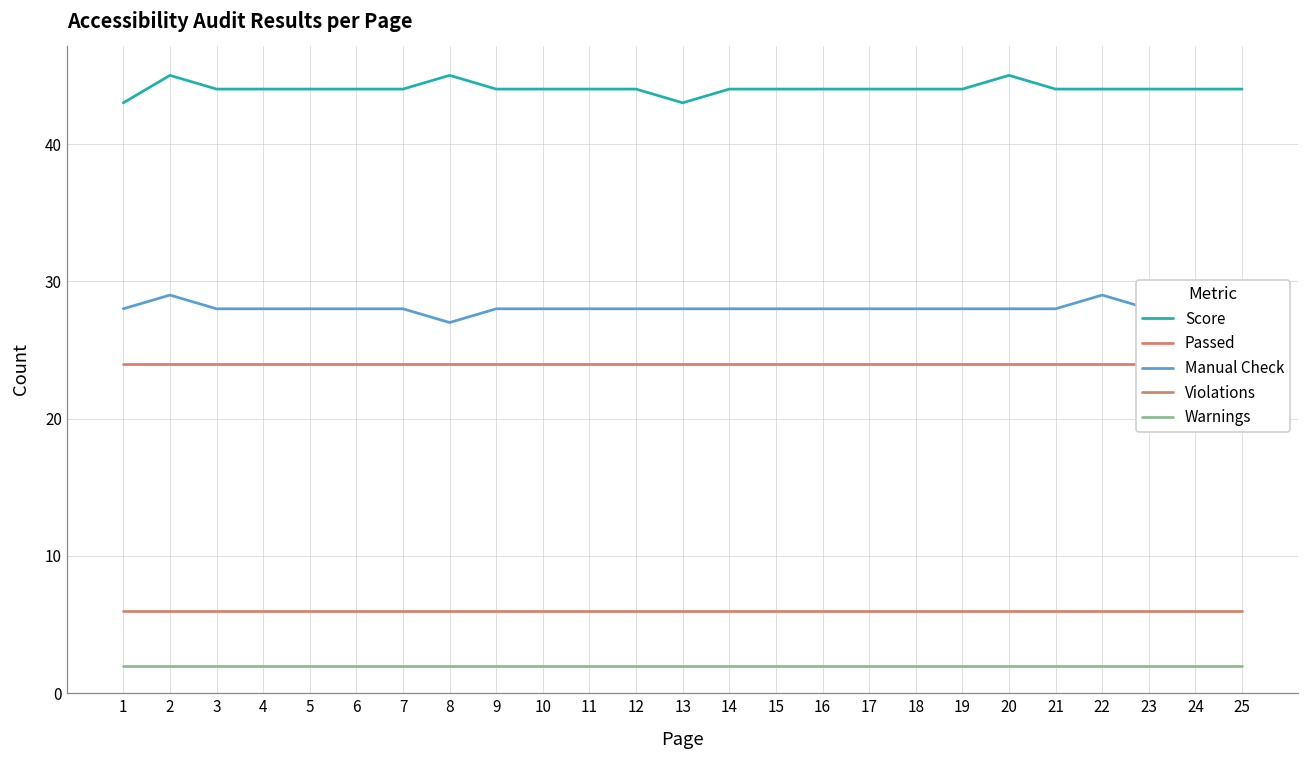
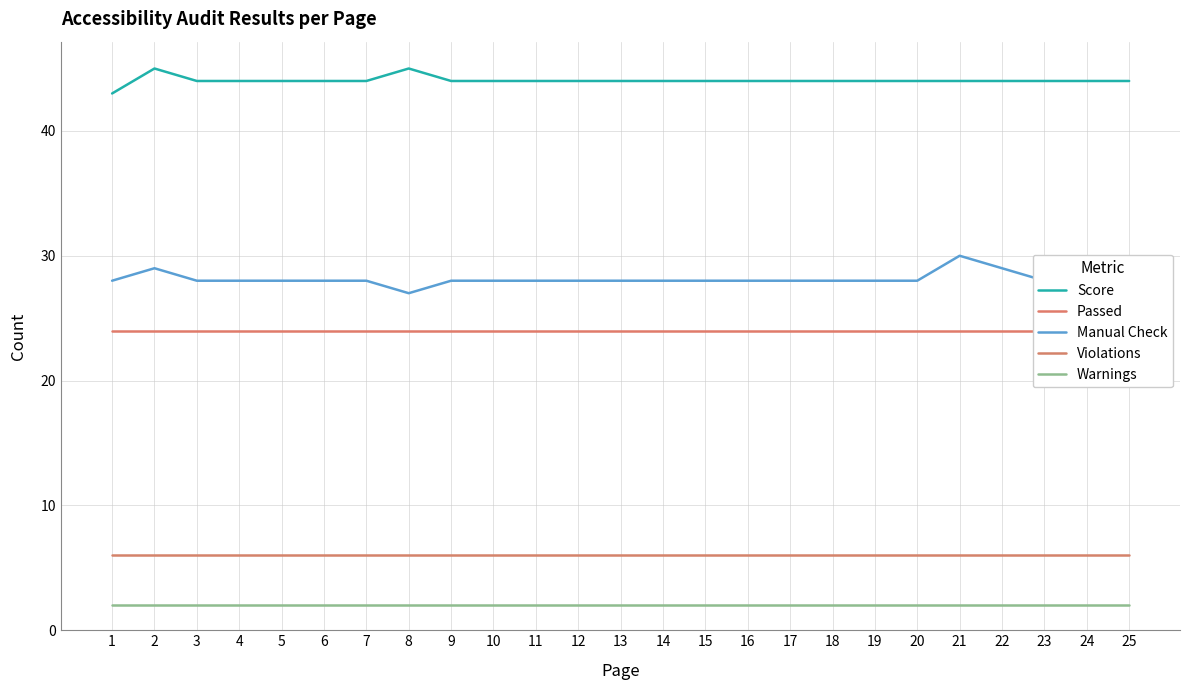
Score, 13: 43 -> 44
Score, 20: 45 -> 44
Manual Check, 21: 28 -> 30
